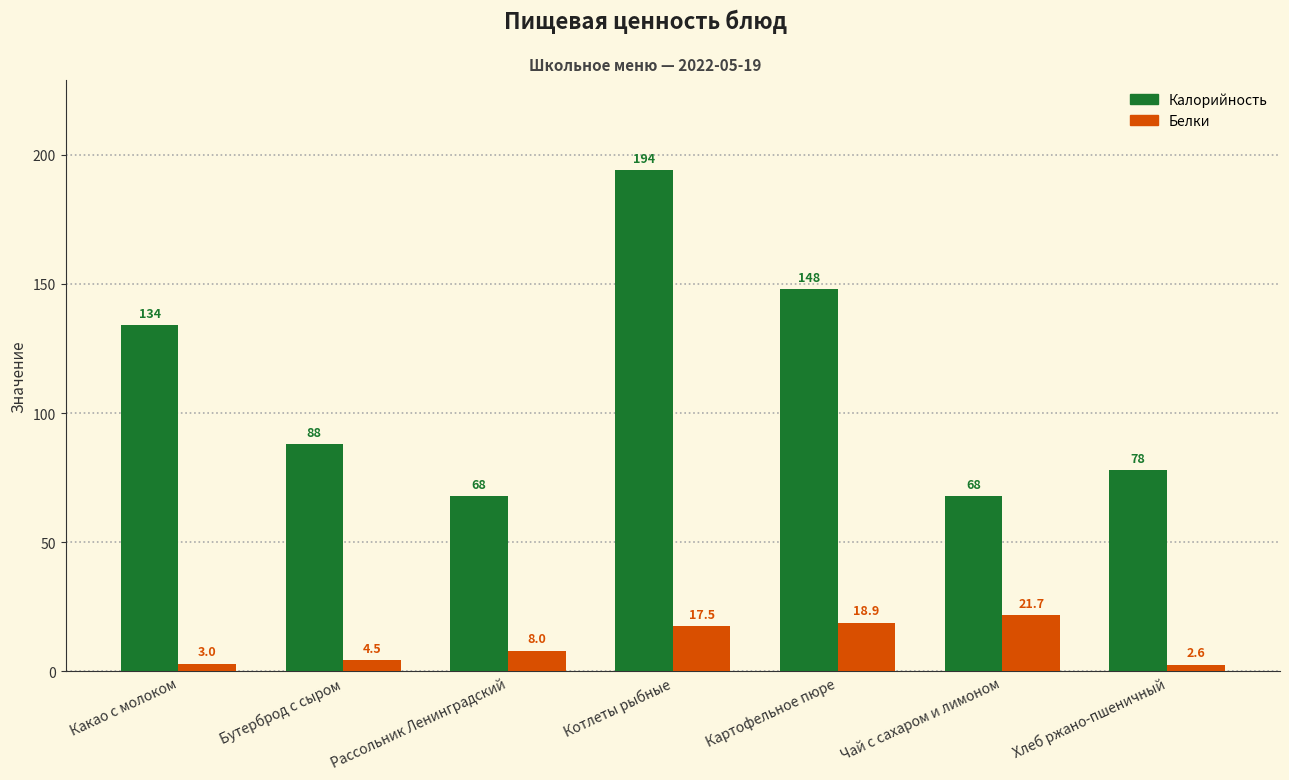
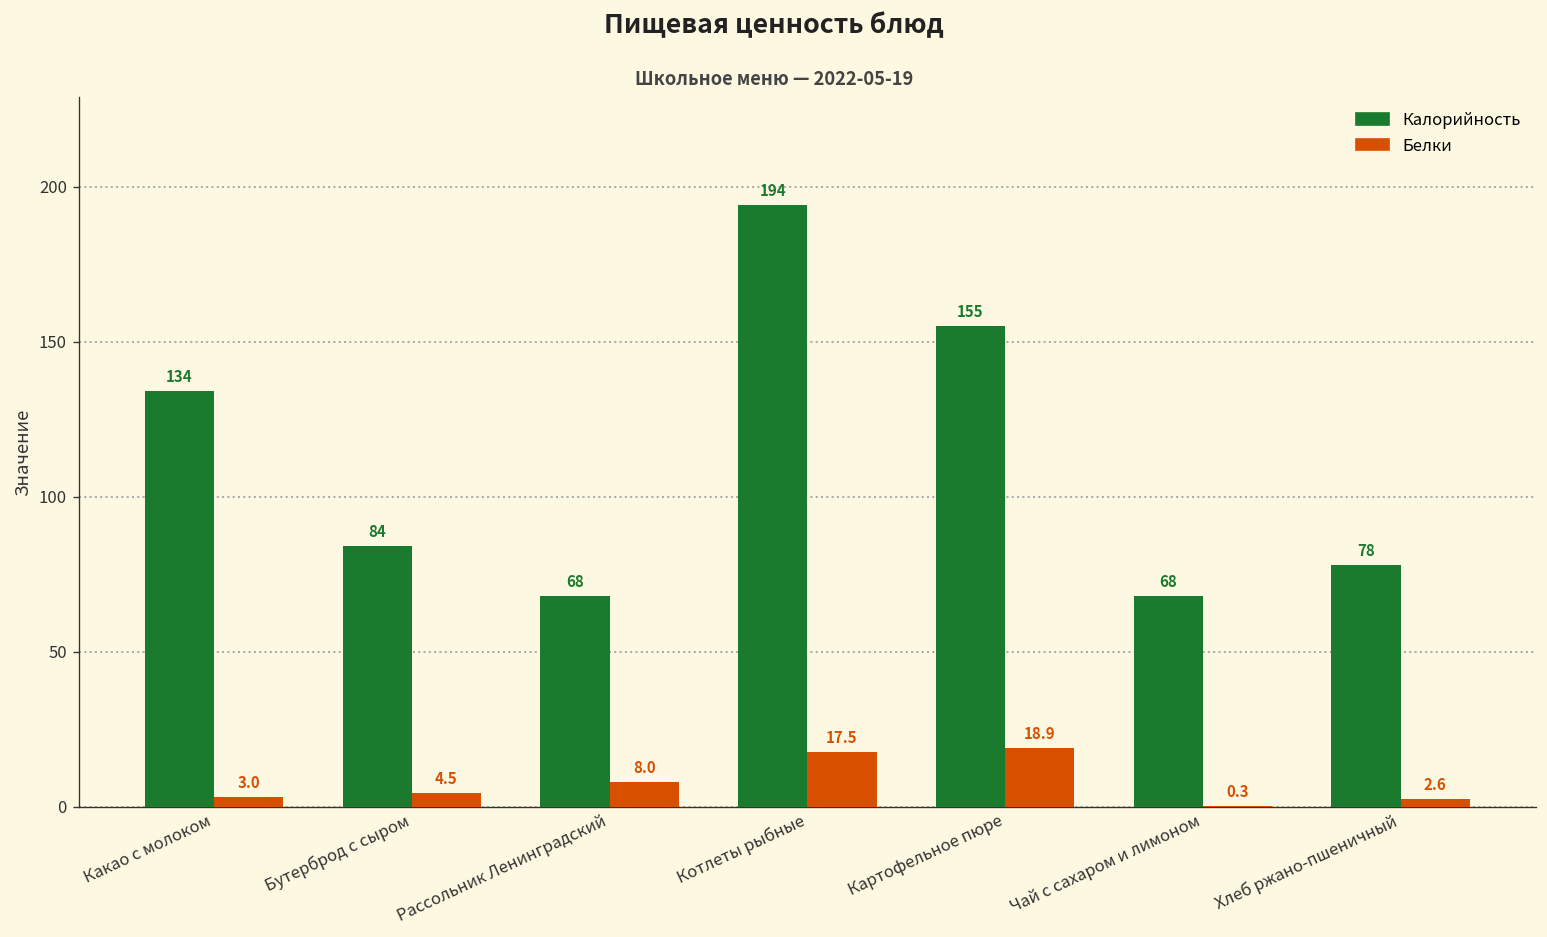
Калорийность, Бутерброд с сыром: 88 -> 84
Калорийность, Картофельное пюре: 148 -> 155
Белки, Чай с сахаром и лимоном: 21.7 -> 0.3
